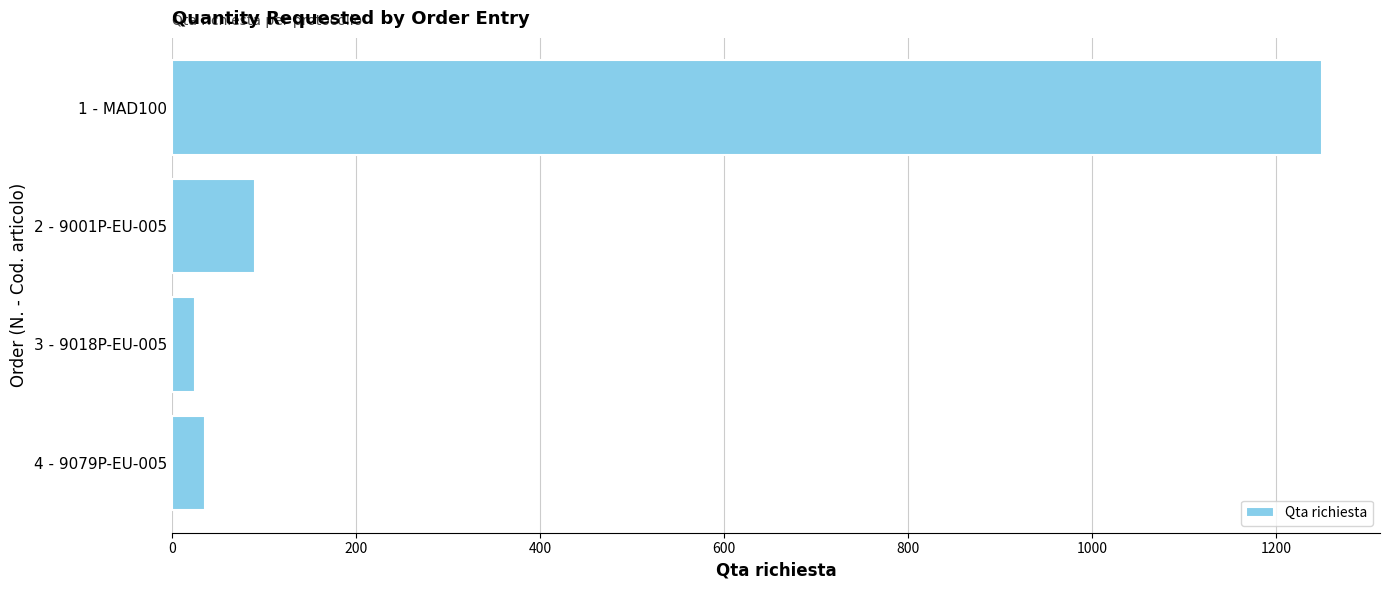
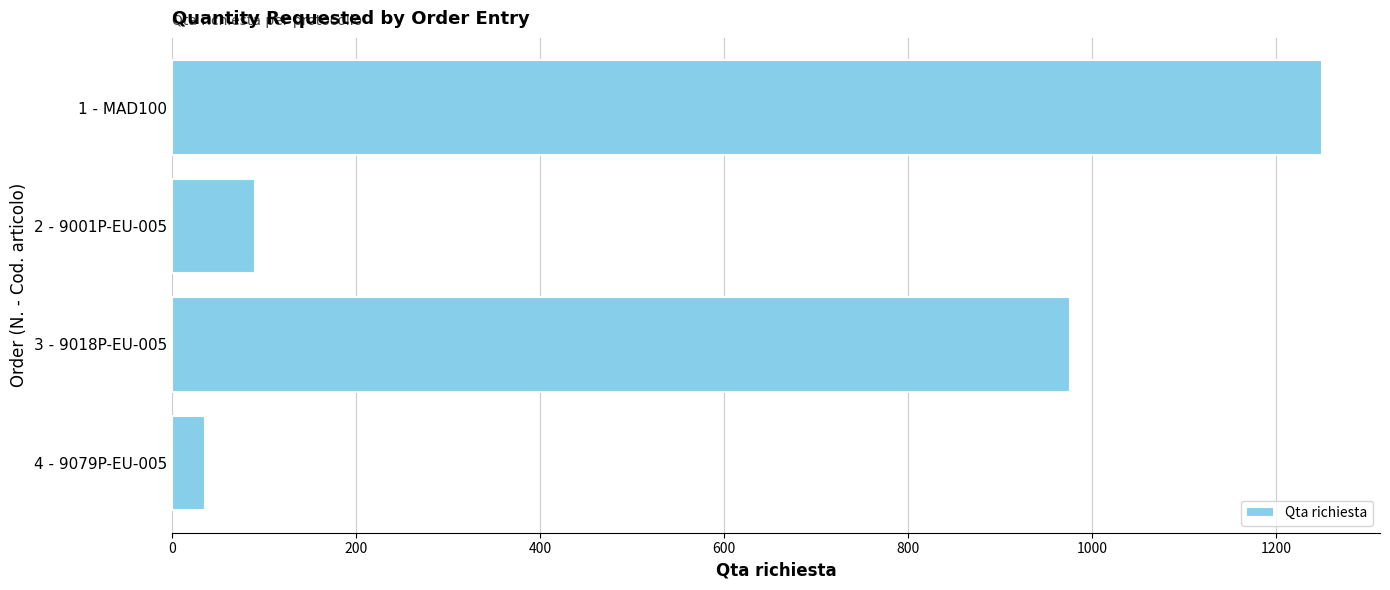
3 - 9018P-EU-005: 30 -> 980
